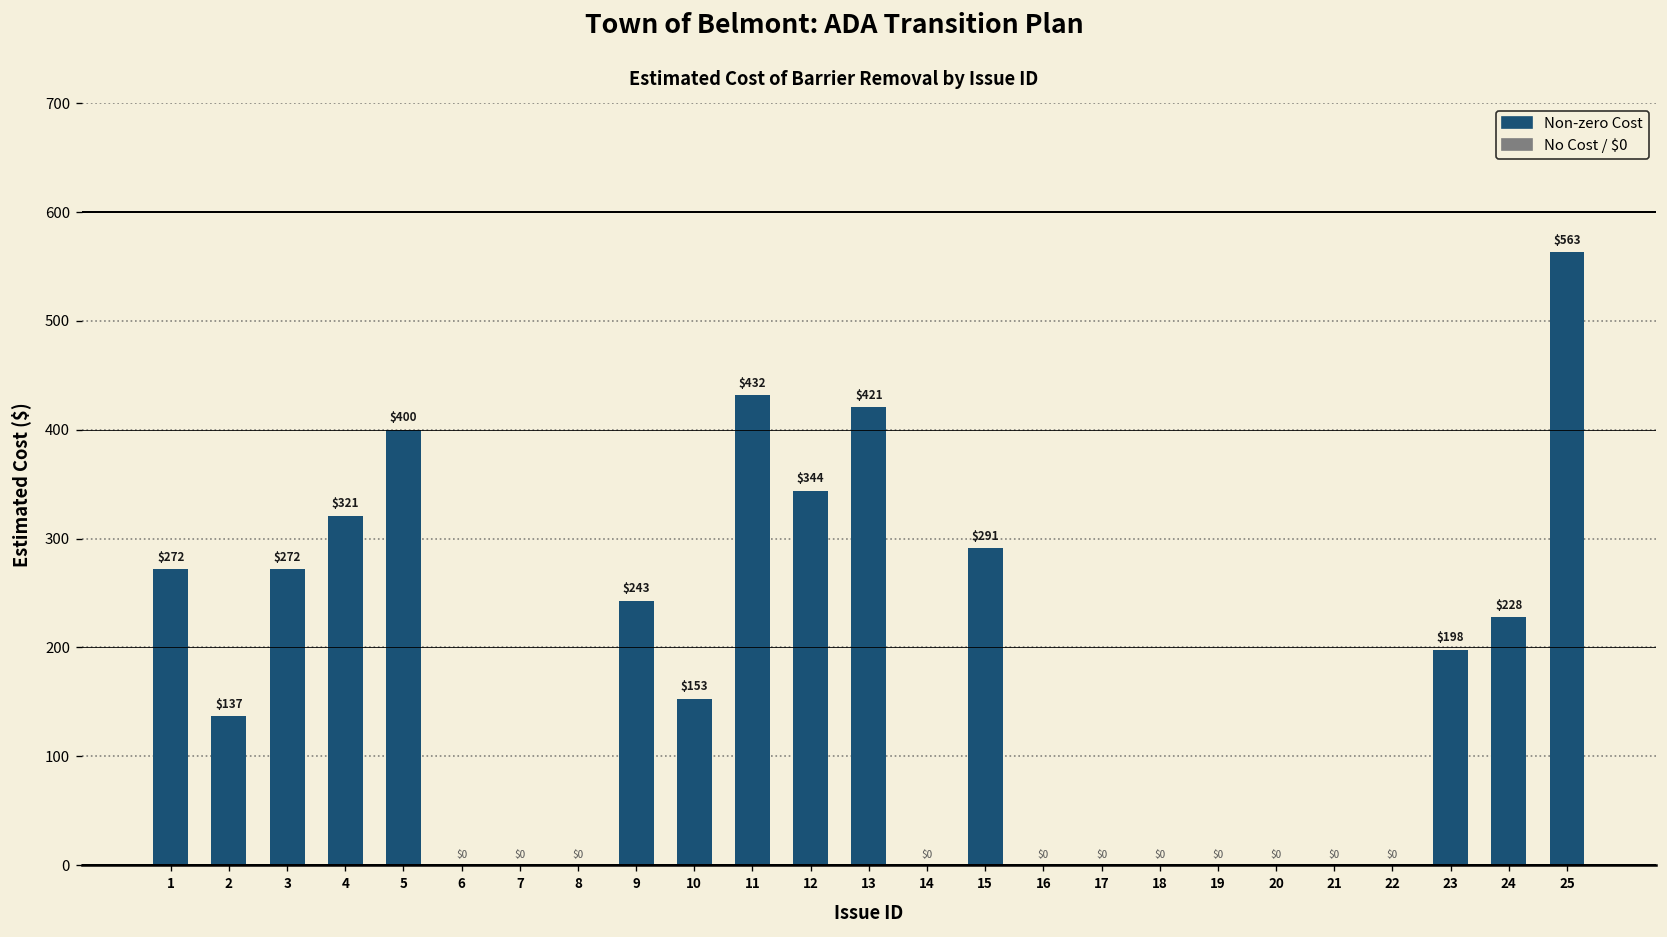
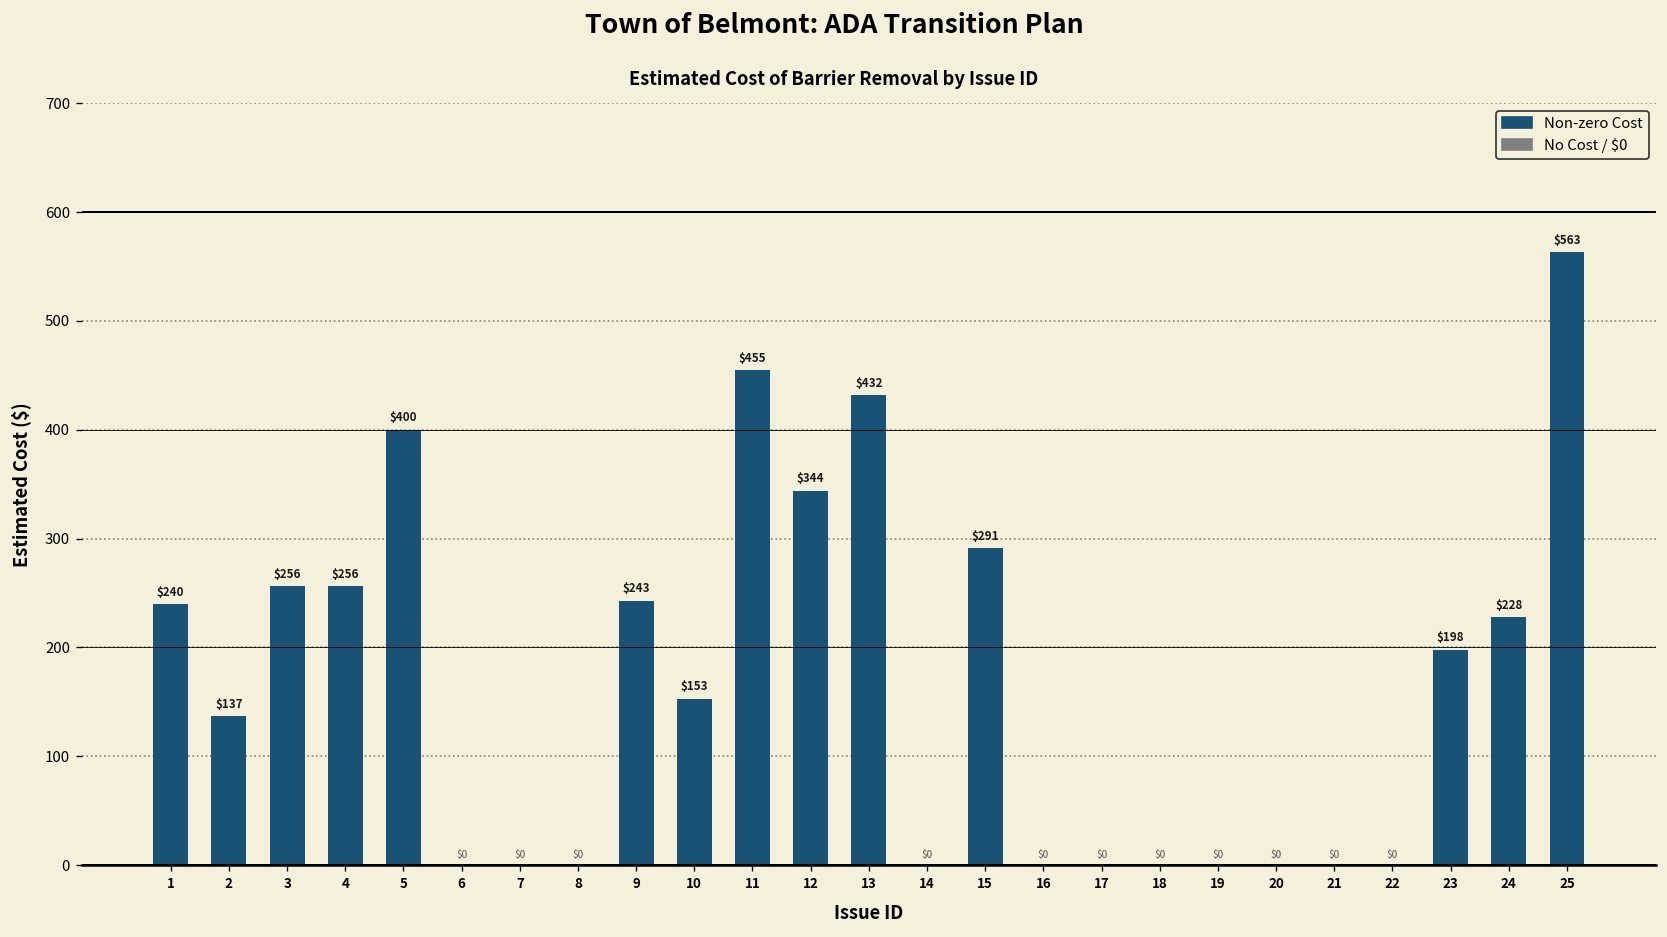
1: $272 -> $240
3: $272 -> $256
4: $321 -> $256
11: $432 -> $455
13: $421 -> $432
